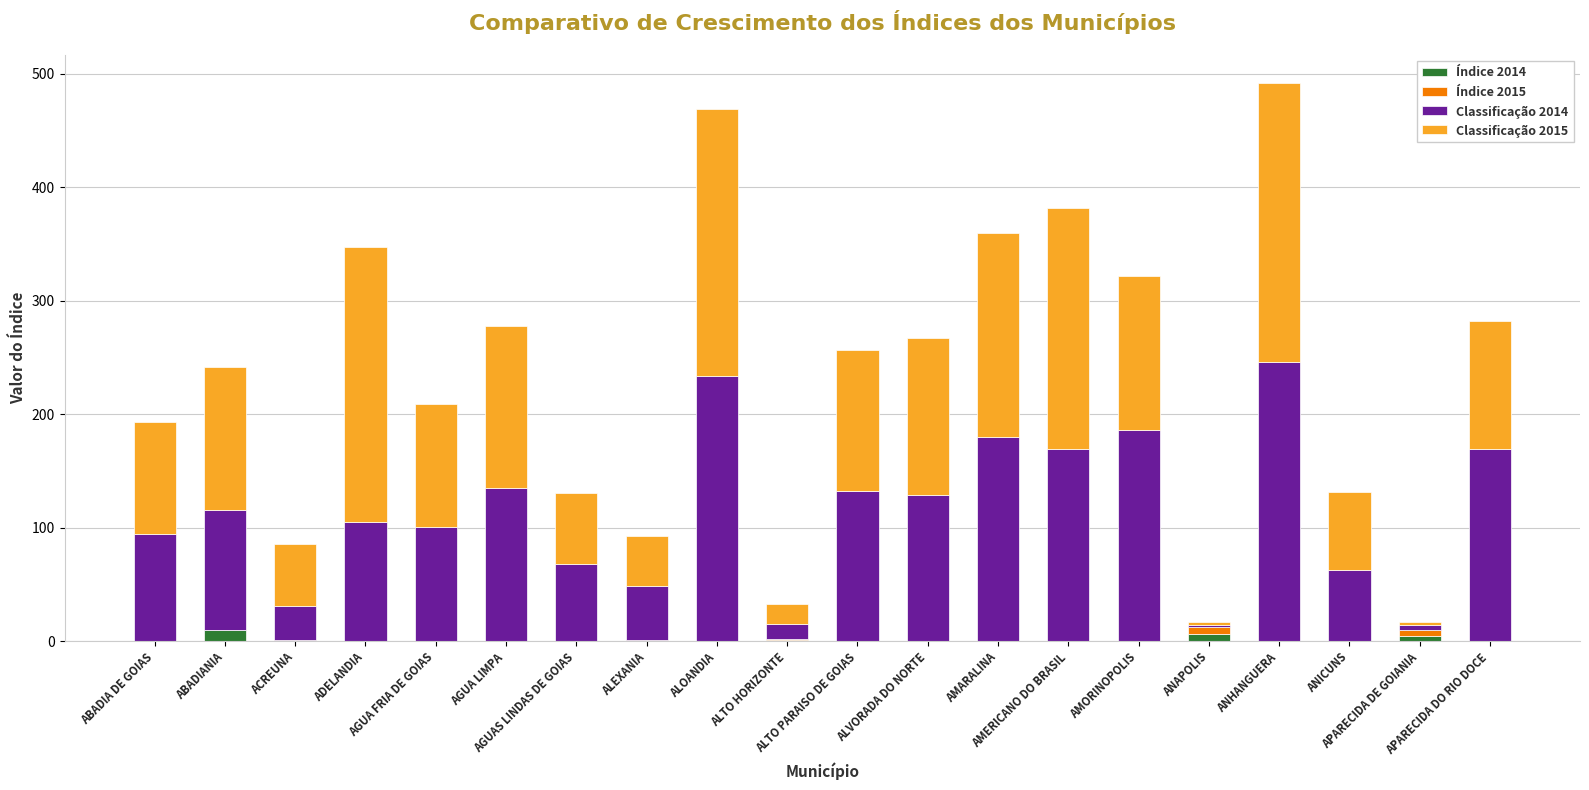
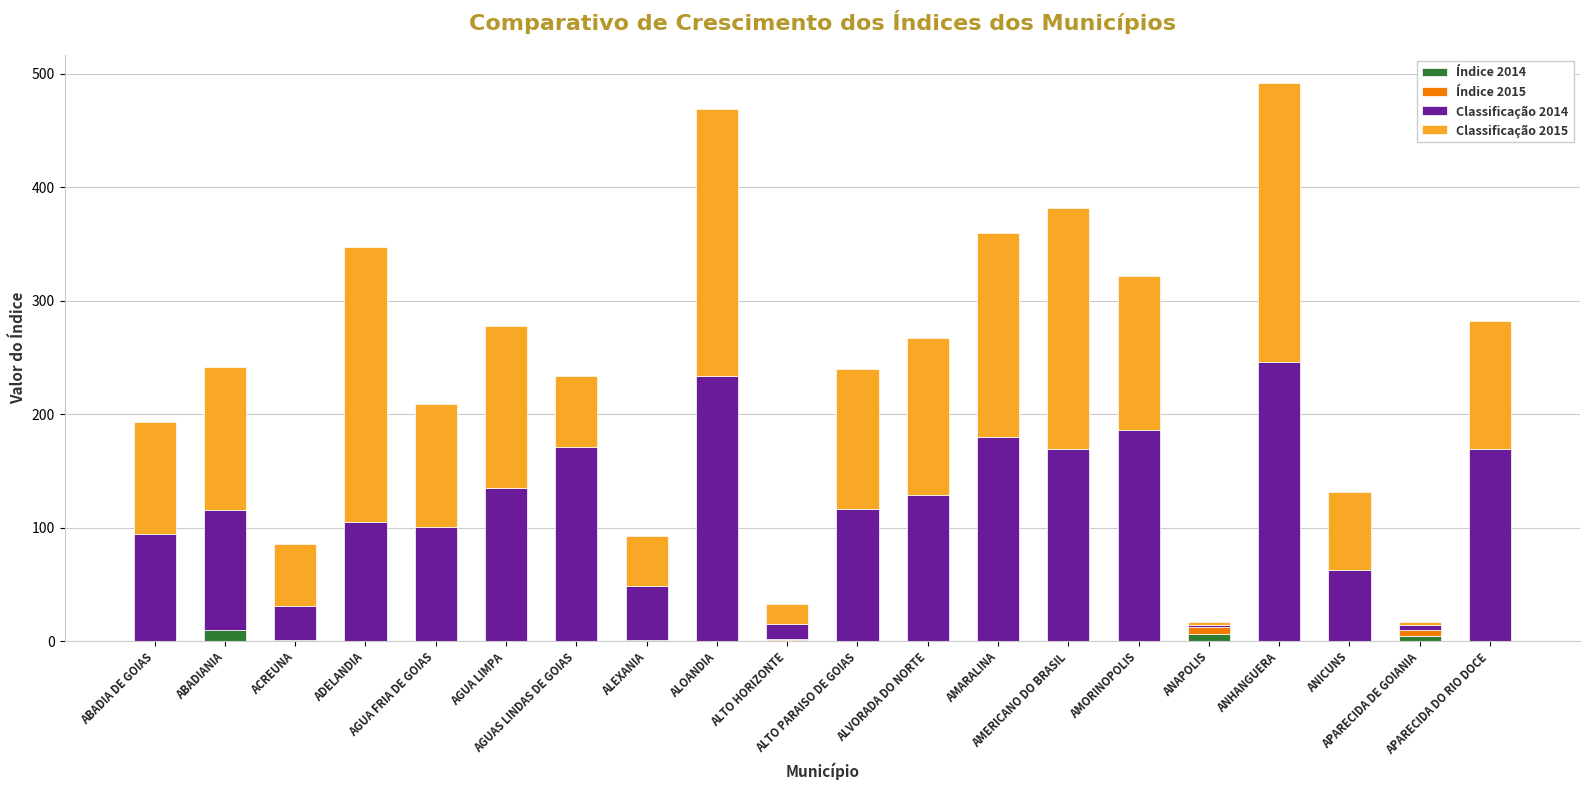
Classificação 2014, AGUAS LINDAS DE GOIAS: 68 -> 171
Classificação 2014, ALTO PARAISO DE GOIAS: 132 -> 116
